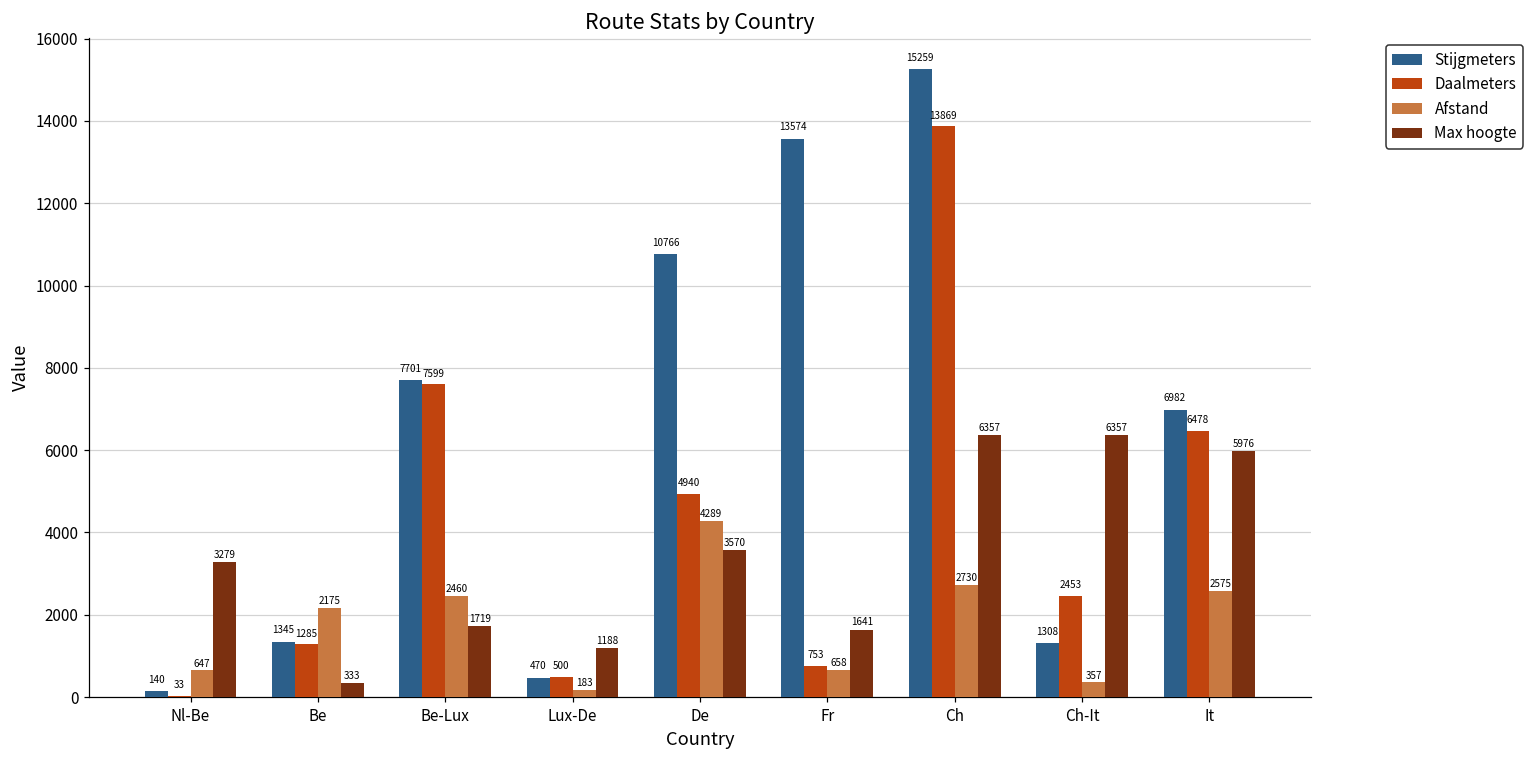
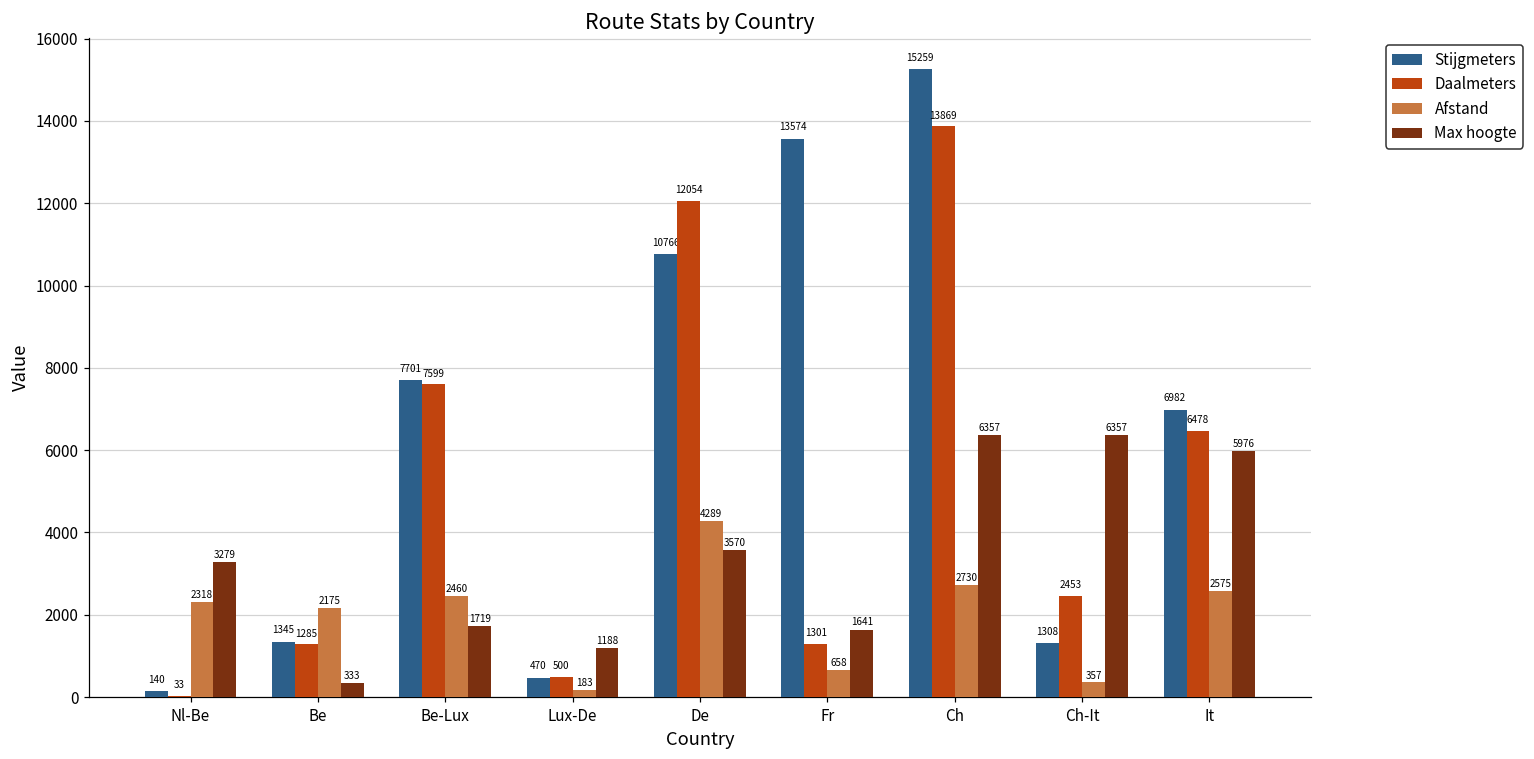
Afstand, Nl-Be: 647 -> 2318
Daalmeters, De: 4940 -> 12054
Daalmeters, Fr: 753 -> 1301
